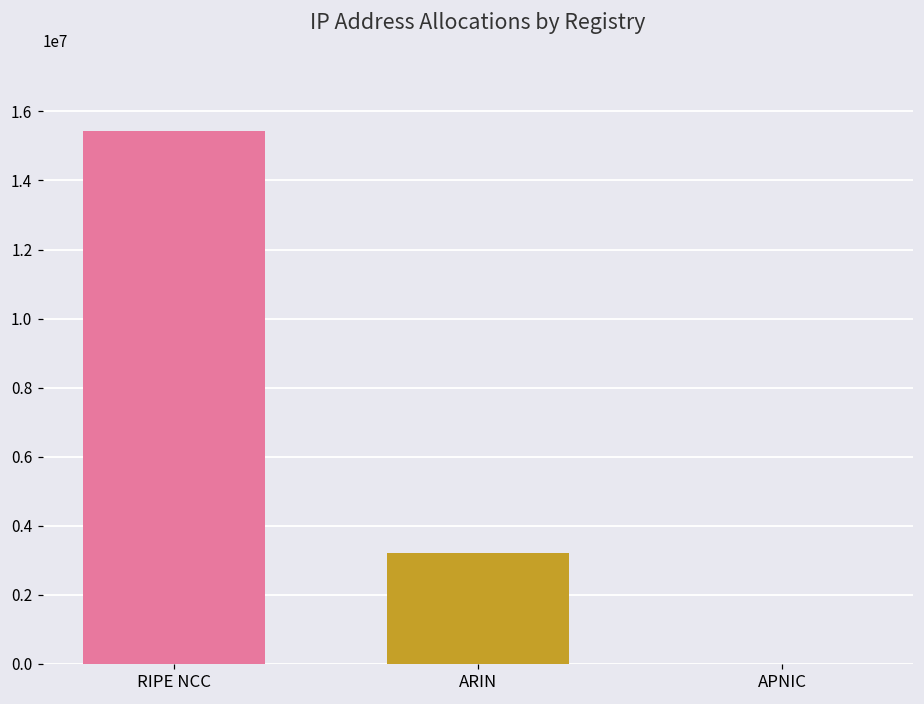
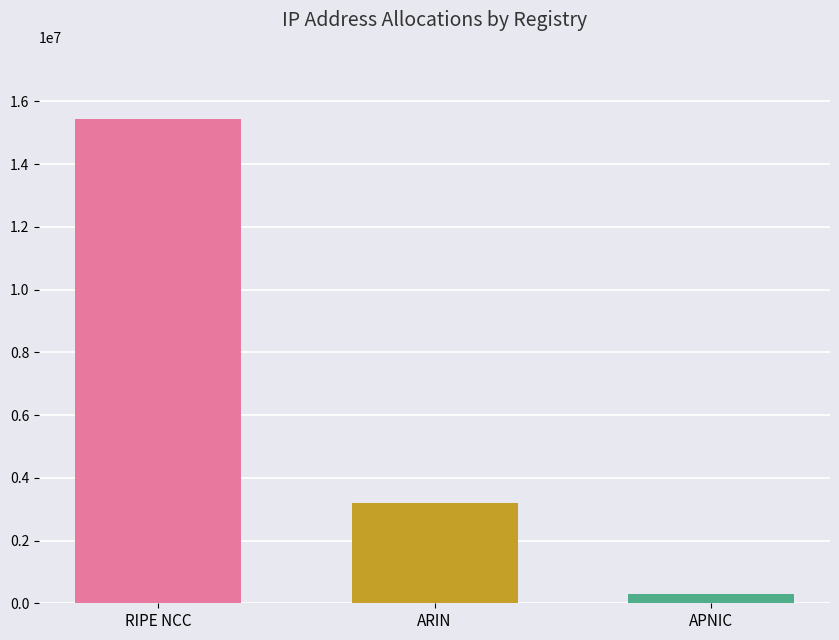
APNIC: 0 -> 300000
